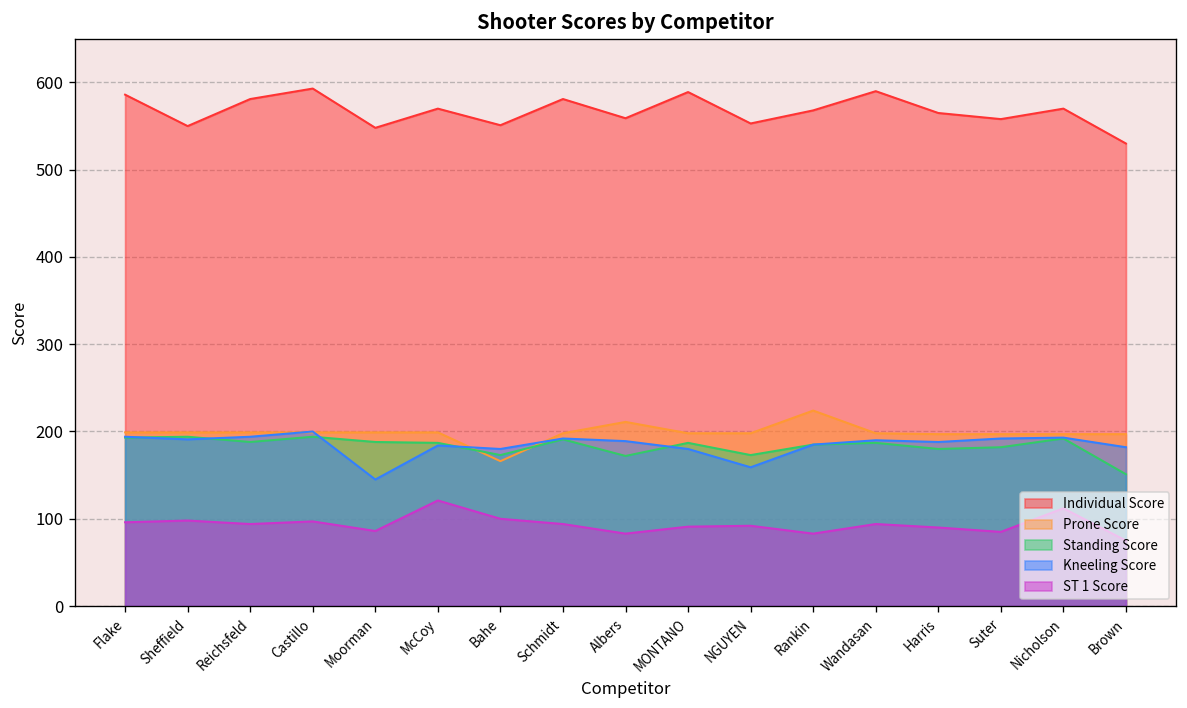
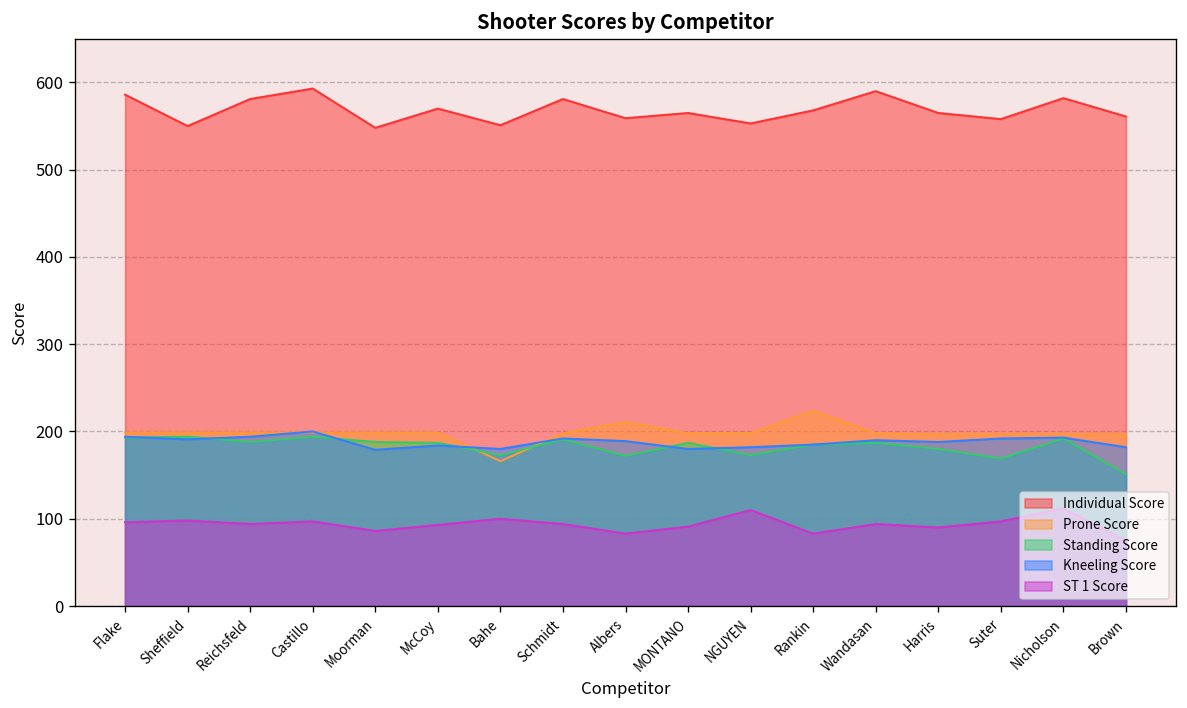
Kneeling Score, Moorman: 150 -> 180
ST 1 Score, McCoy: 120 -> 90
Individual Score, MONTANO: 590 -> 570
Kneeling Score, NGUYEN: 160 -> 180
ST 1 Score, NGUYEN: 90 -> 110
Standing Score, Suter: 180 -> 170
ST 1 Score, Suter: 90 -> 100
Individual Score, Nicholson: 570 -> 580
Individual Score, Brown: 530 -> 560
